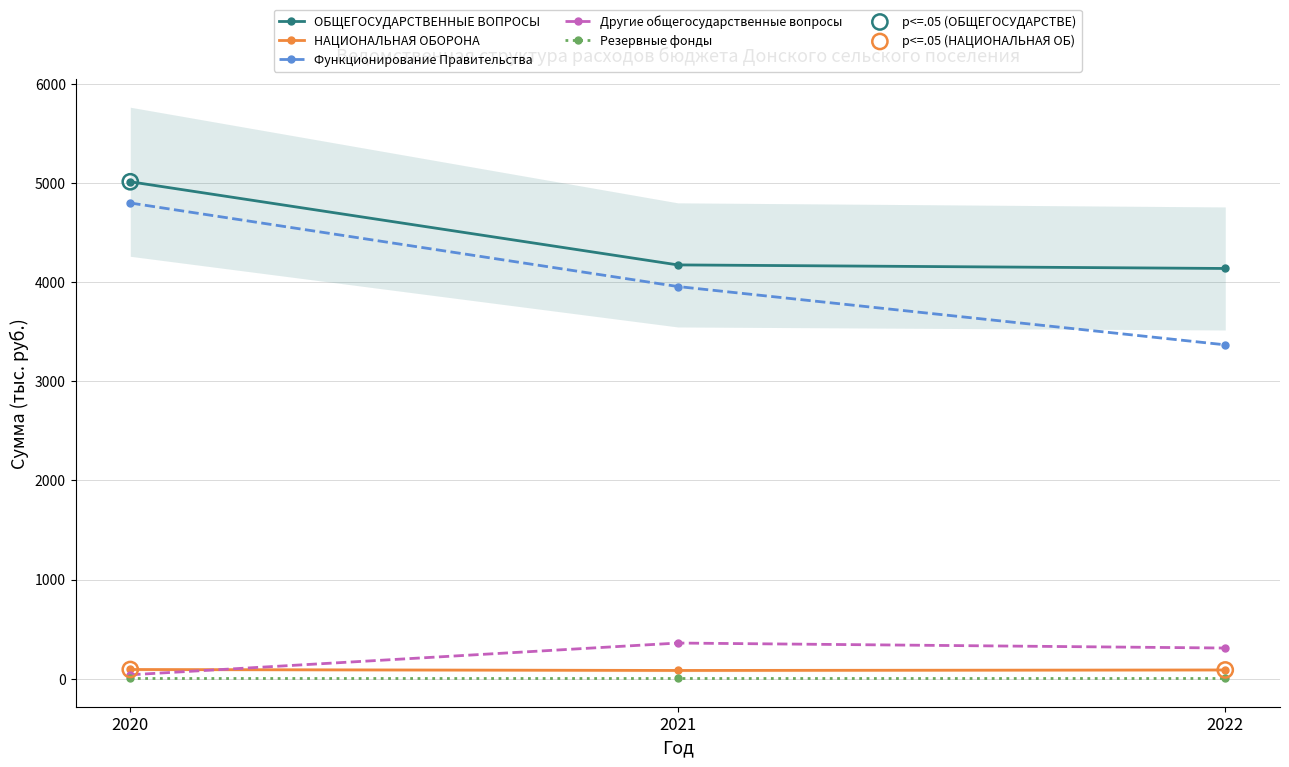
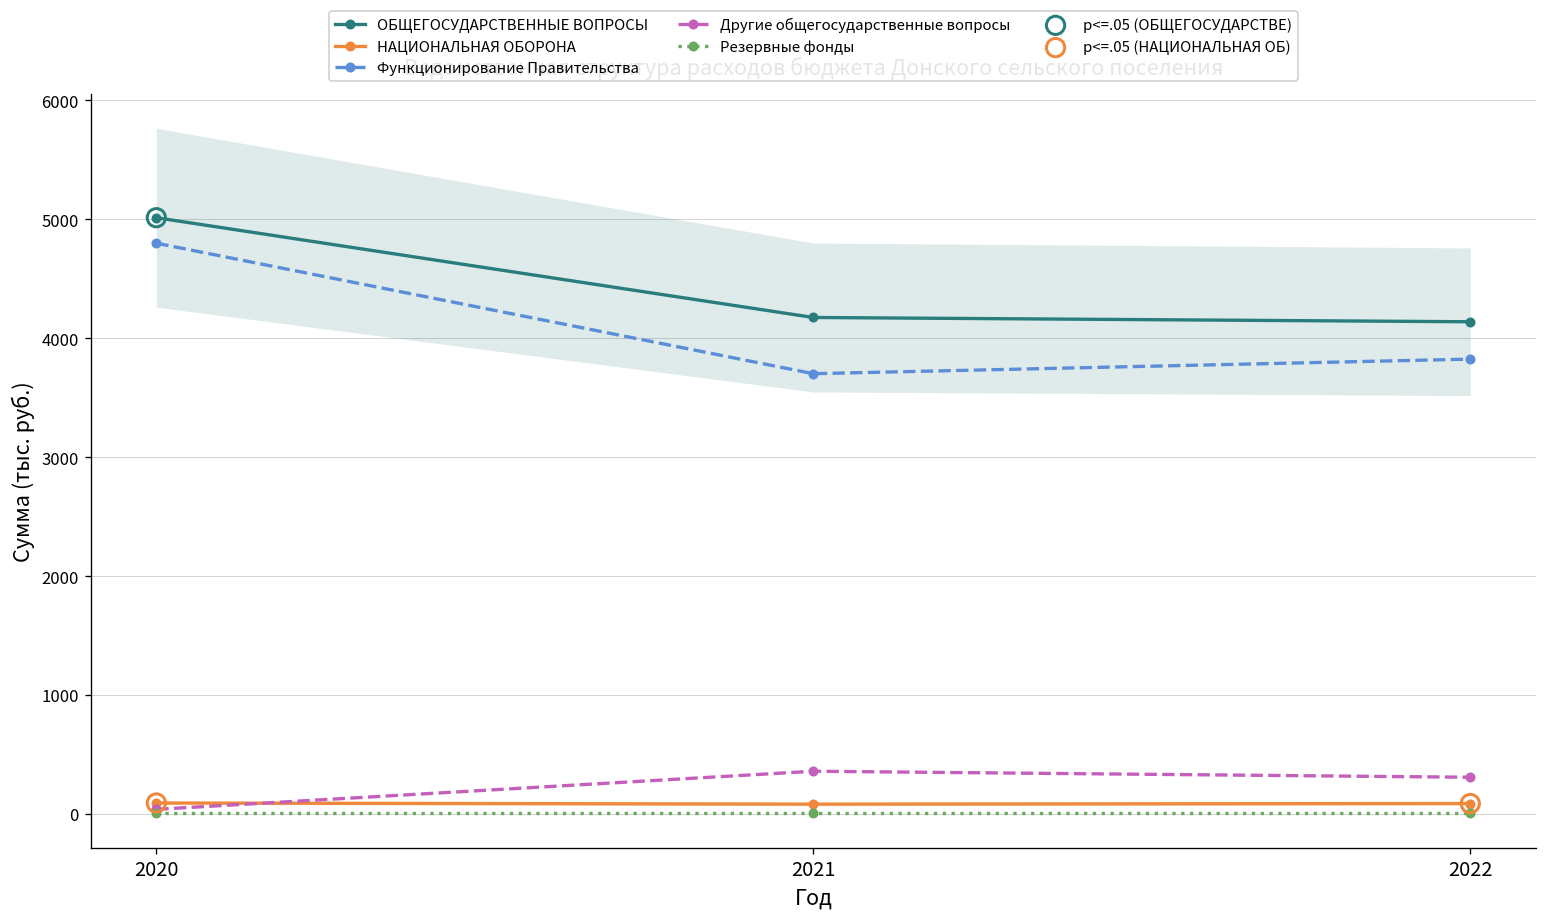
Функционирование Правительства, 2021: 4000 -> 3700
Функционирование Правительства, 2022: 3400 -> 3800
